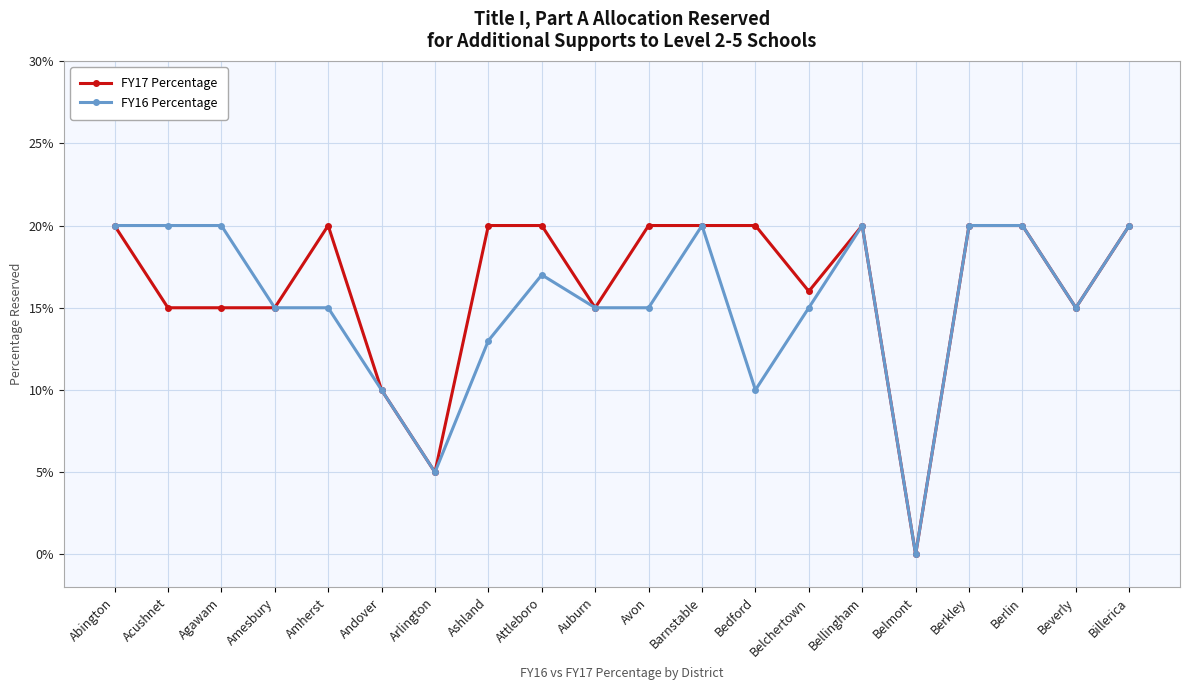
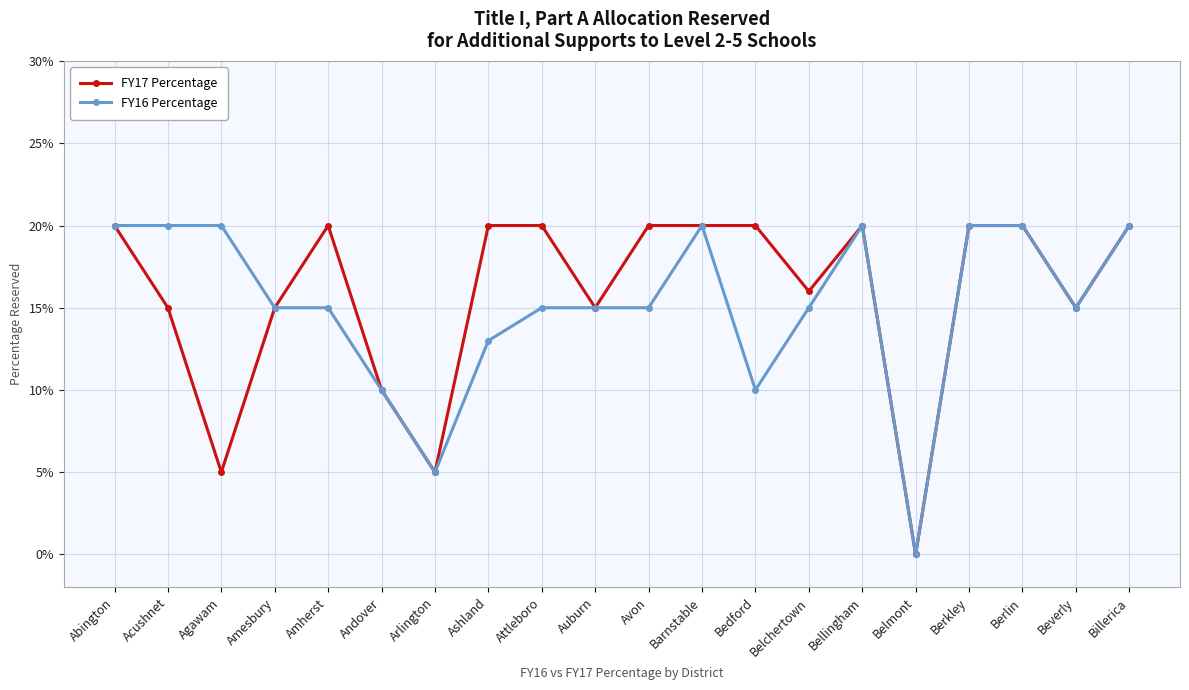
FY17 Percentage, Agawam: 15.0% -> 5.0%
FY16 Percentage, Attleboro: 17.0% -> 15.0%
